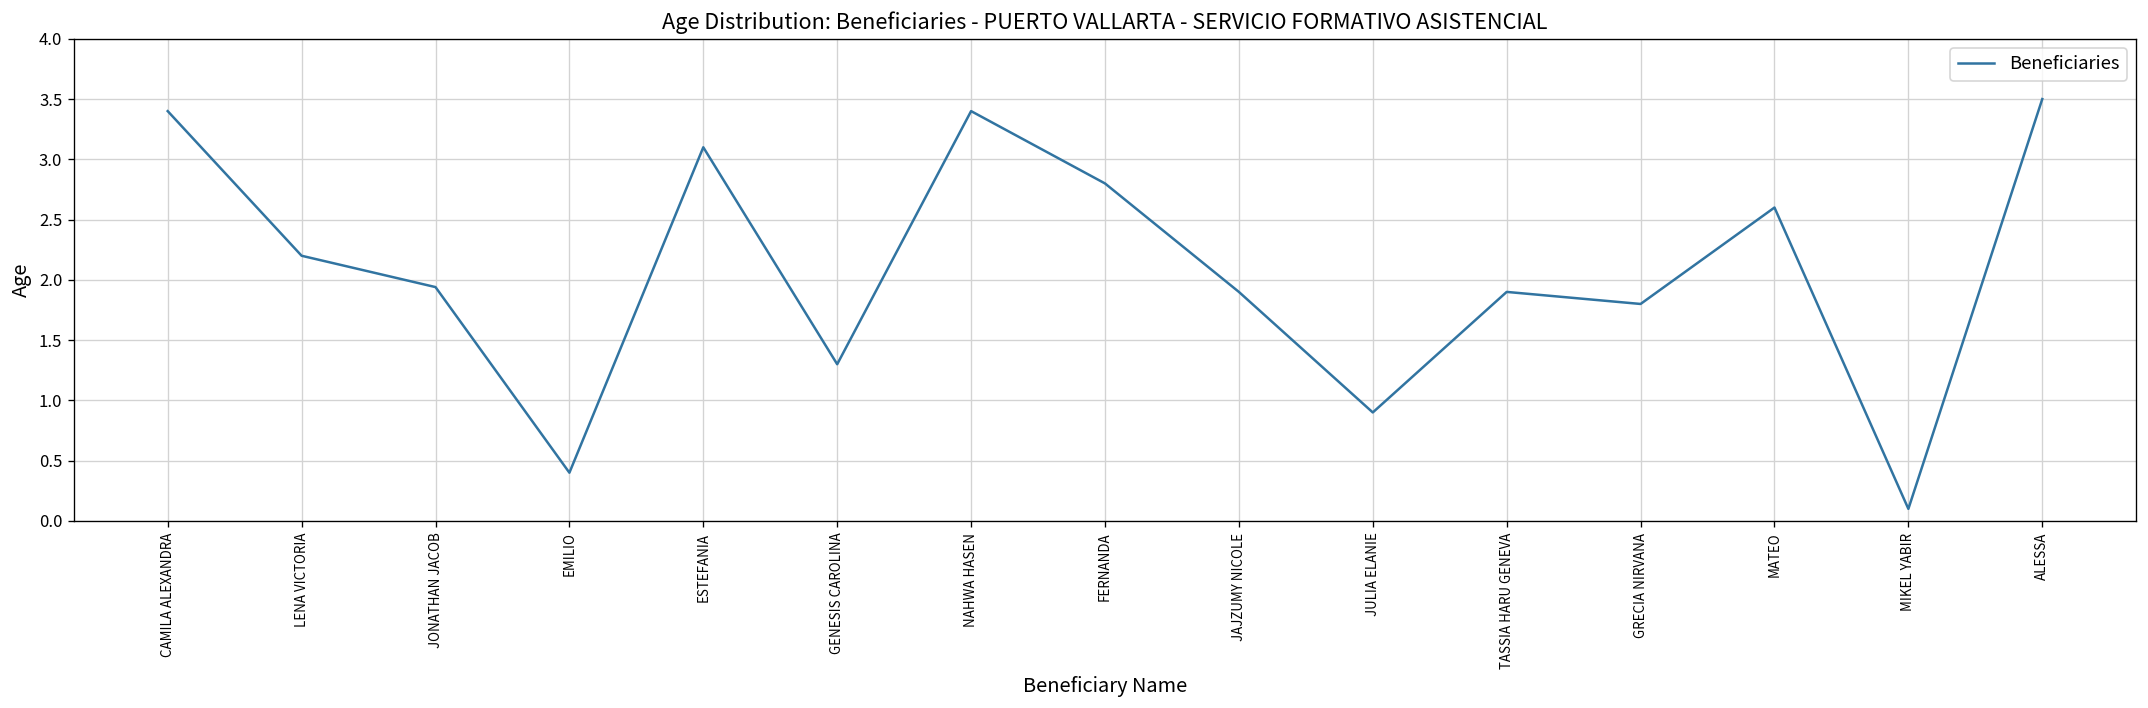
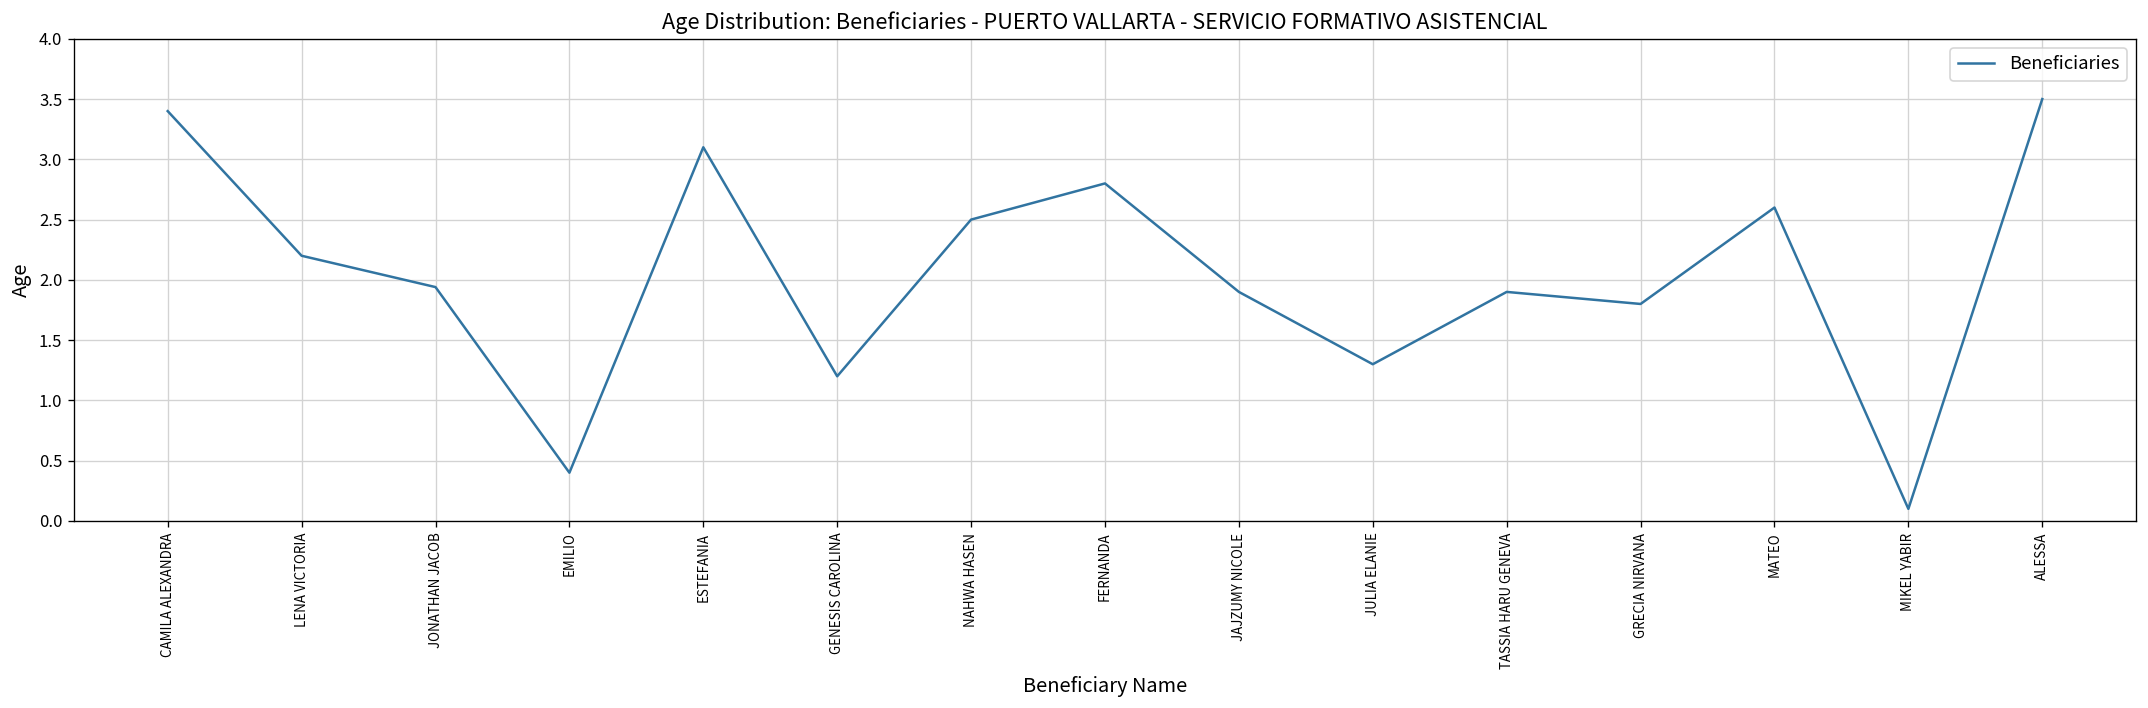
GENESIS CAROLINA: 1.3 -> 1.2
NAHWA HASEN: 3.4 -> 2.5
JULIA ELANIE: 0.9 -> 1.3
